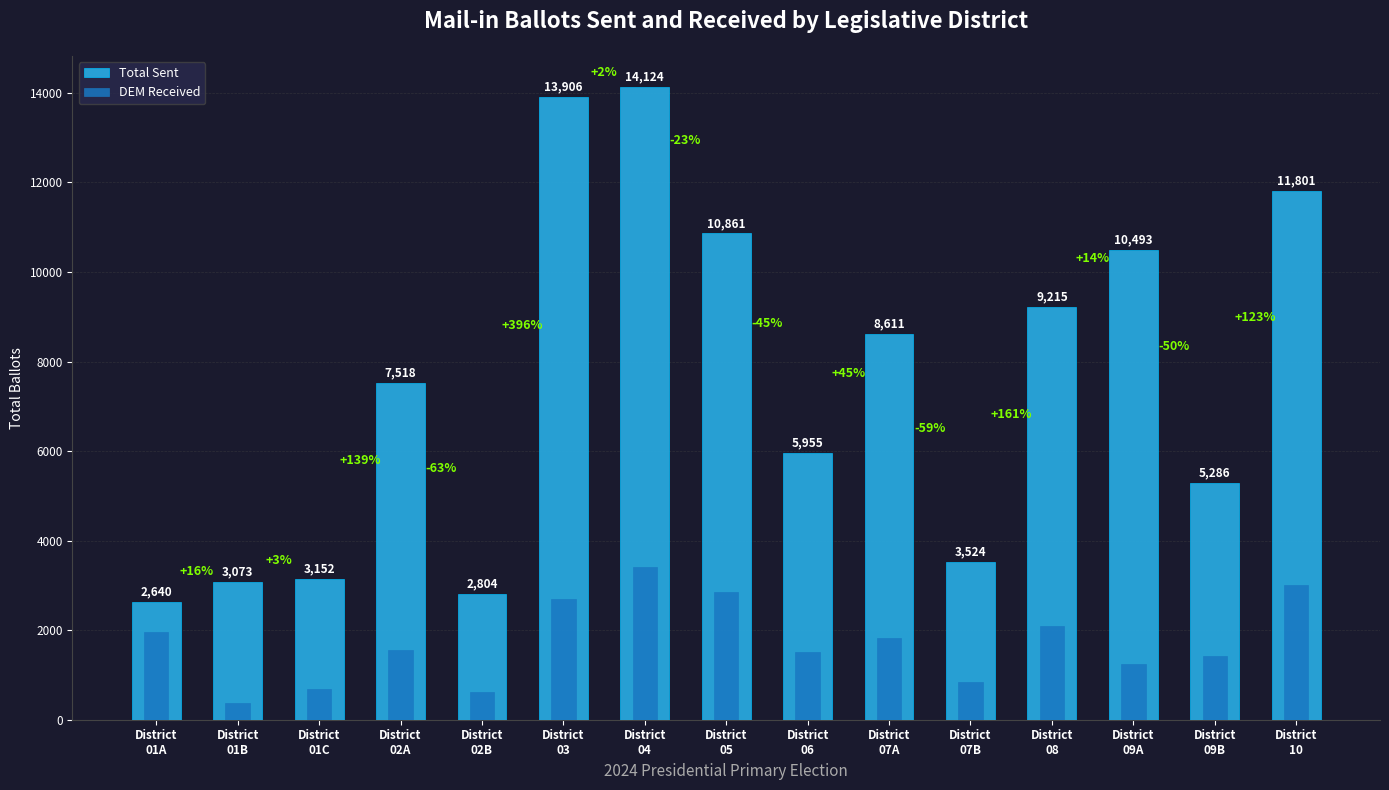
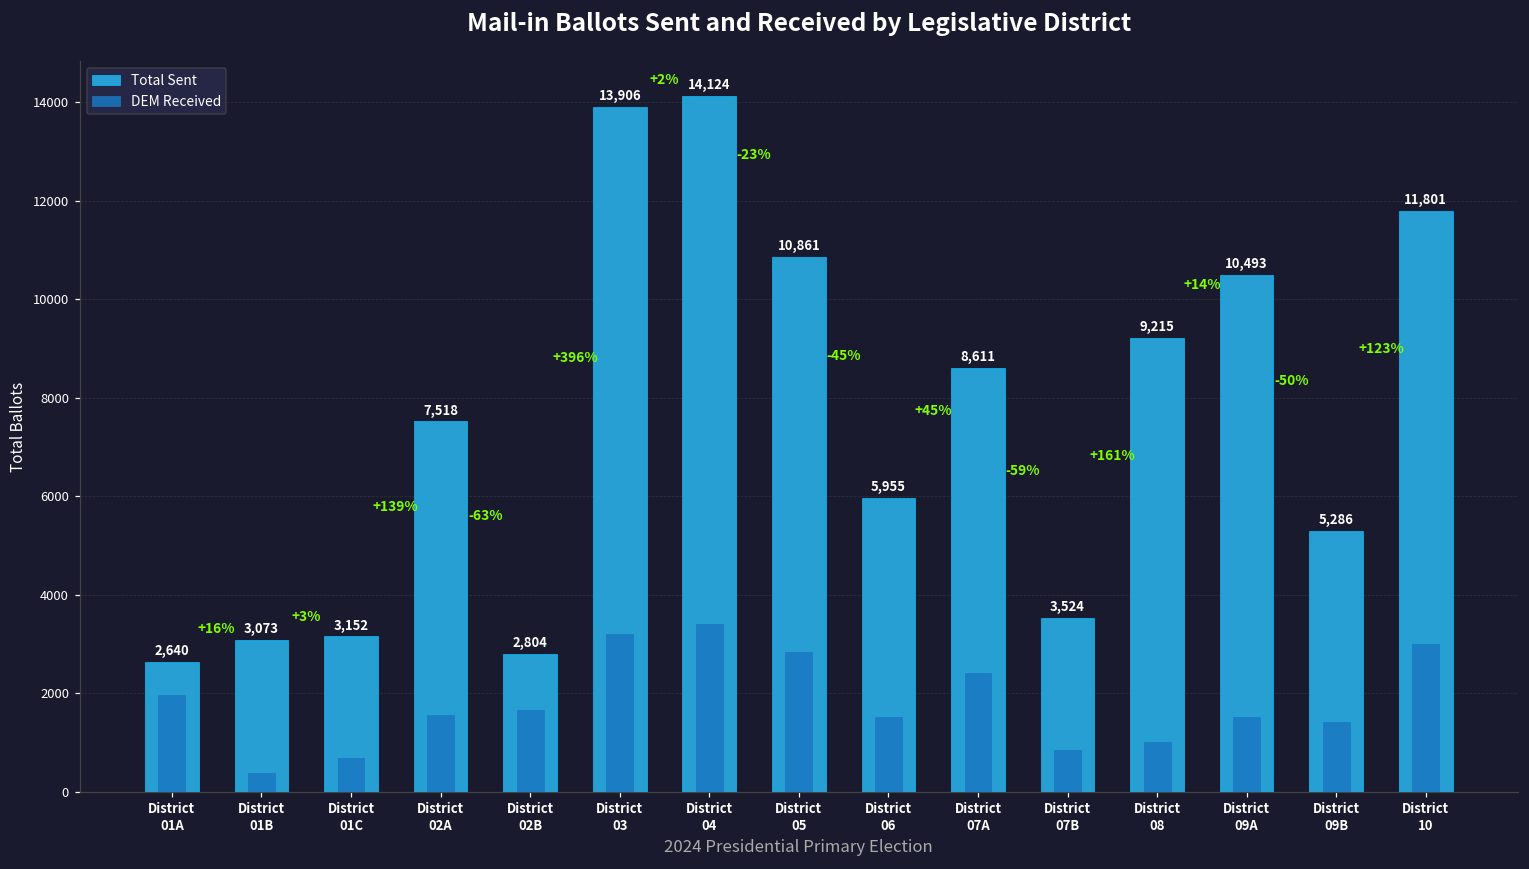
DEM Received, District 02B: 600 -> 1700
DEM Received, District 03: 2700 -> 3200
DEM Received, District 07A: 1800 -> 2400
DEM Received, District 08: 2100 -> 1000
DEM Received, District 09A: 1200 -> 1500
